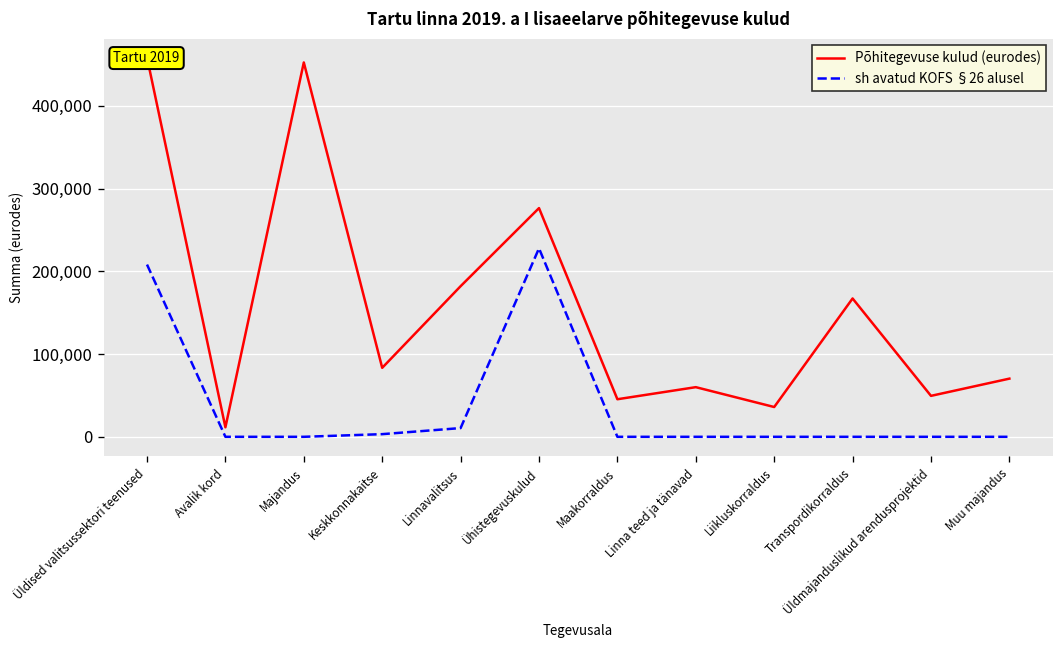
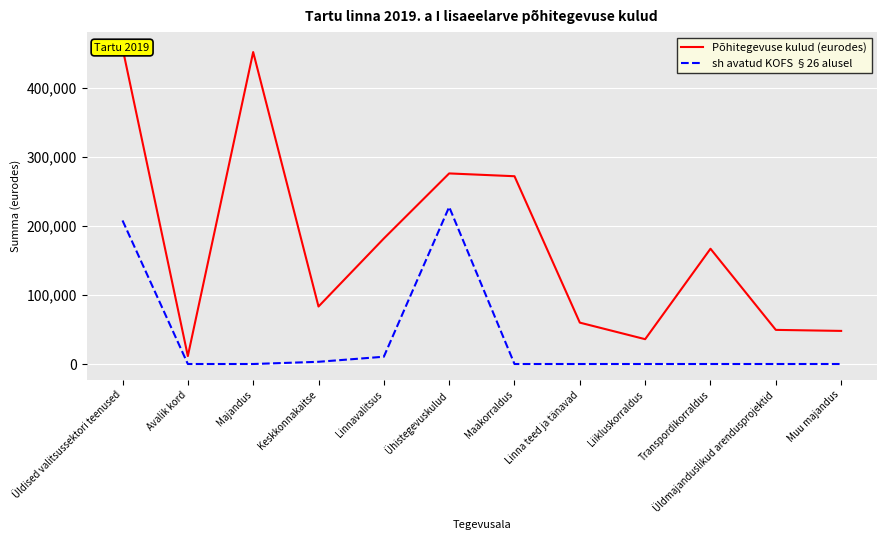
Põhitegevuse kulud (eurodes), Maakorraldus: 50,000 -> 270,000
Põhitegevuse kulud (eurodes), Muu majandus: 70,000 -> 50,000
